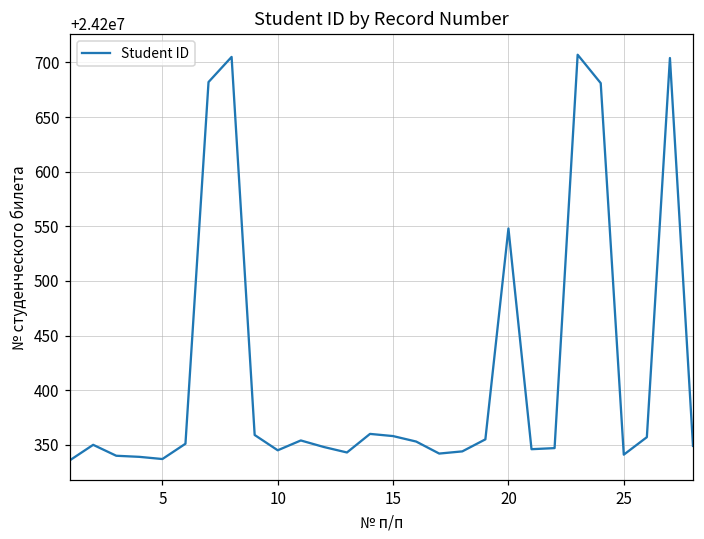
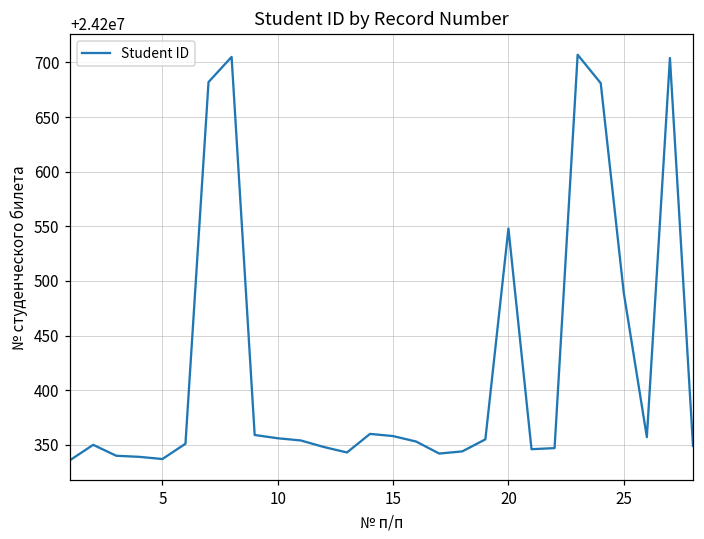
10: 24200350 -> 24200360
25: 24200340 -> 24200490
